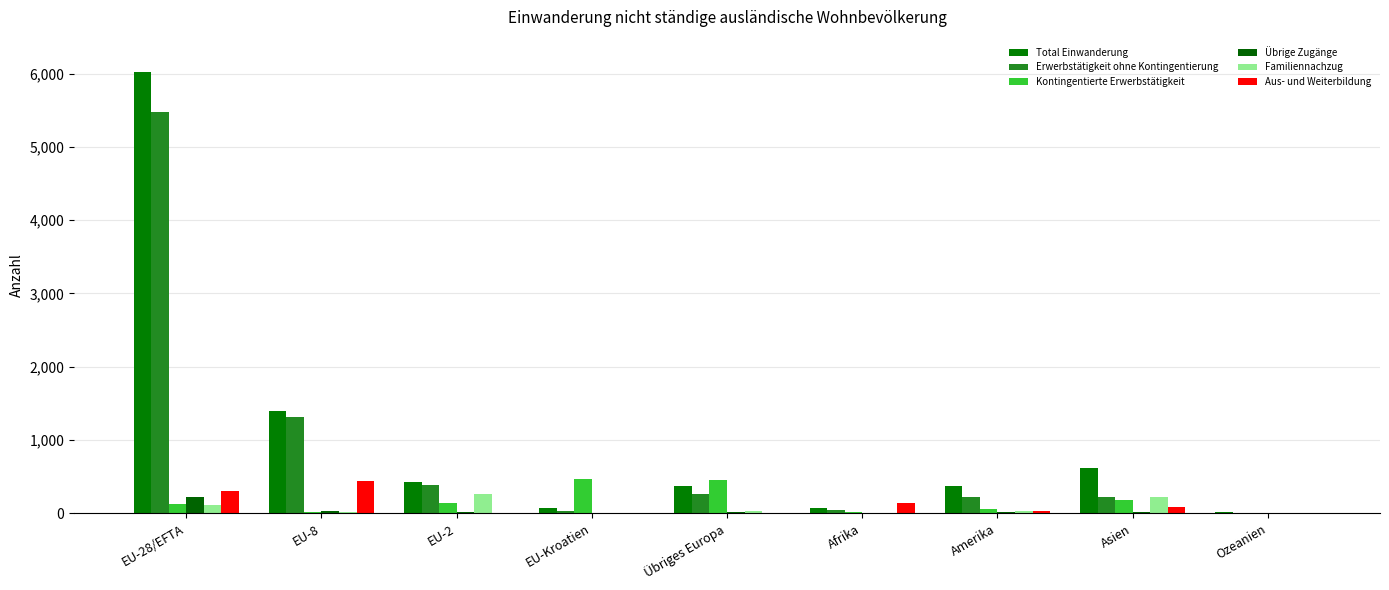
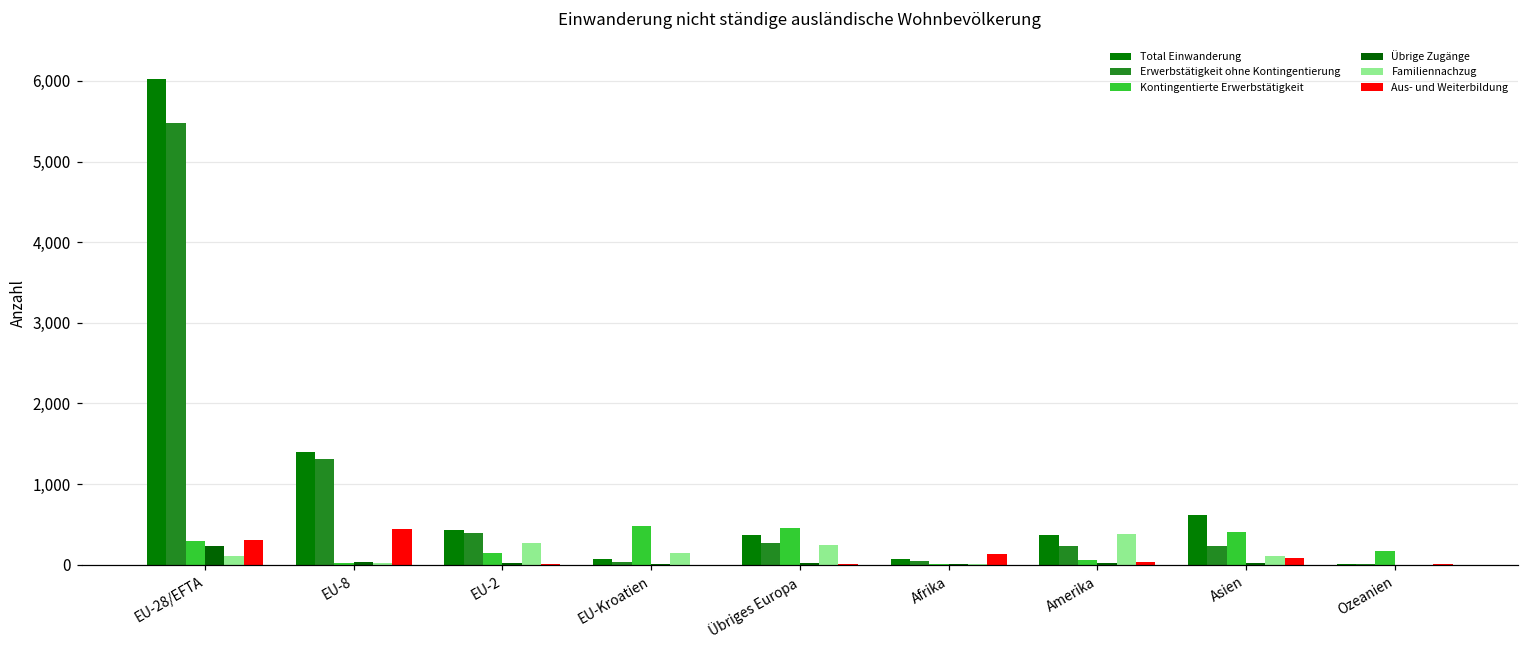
Kontingentierte Erwerbstätigkeit, EU-28/EFTA: 100 -> 300
Familiennachzug, EU-Kroatien: 0 -> 200
Familiennachzug, Übriges Europa: 0 -> 200
Familiennachzug, Amerika: 0 -> 400
Kontingentierte Erwerbstätigkeit, Asien: 200 -> 400
Familiennachzug, Asien: 200 -> 100
Kontingentierte Erwerbstätigkeit, Ozeanien: 0 -> 200
